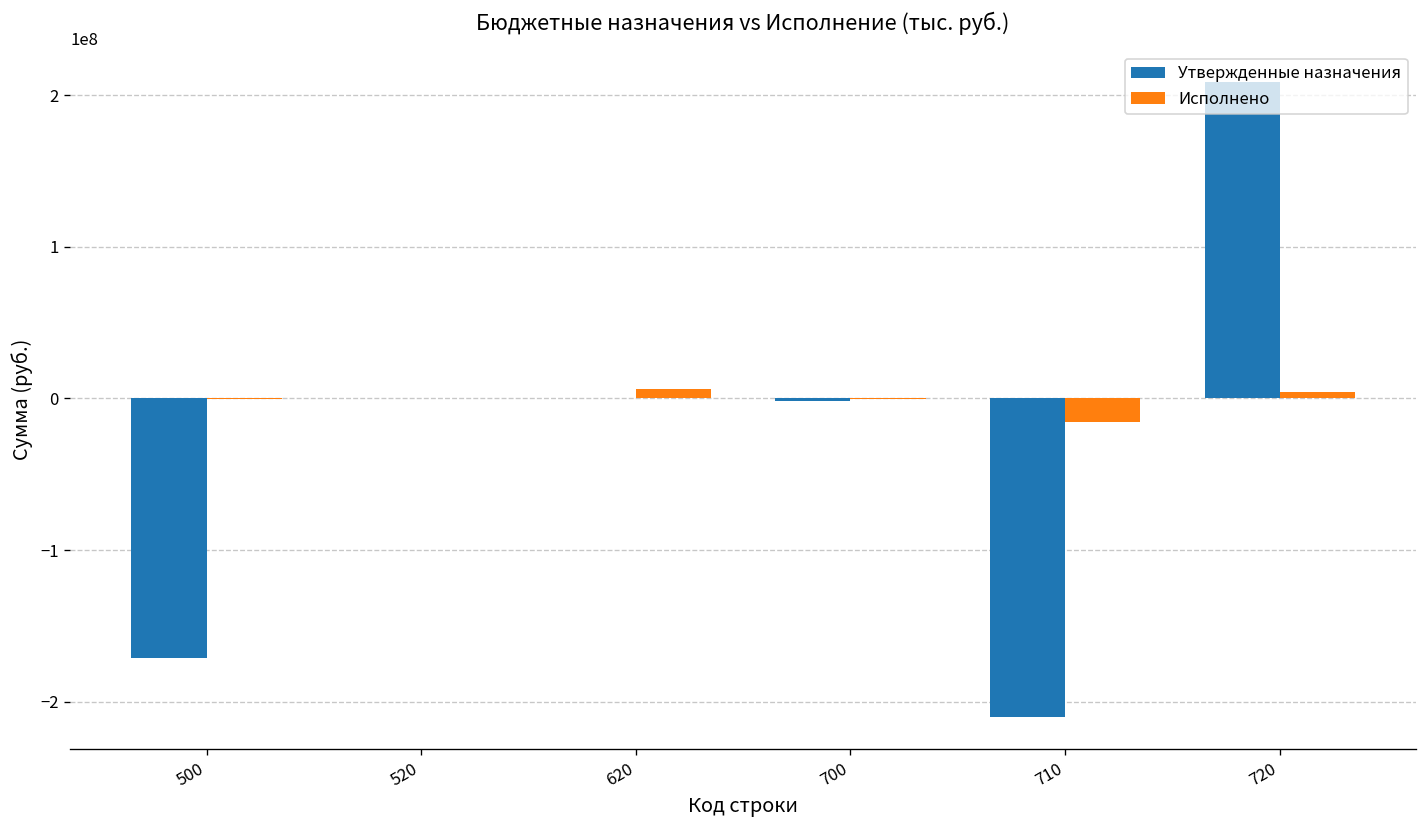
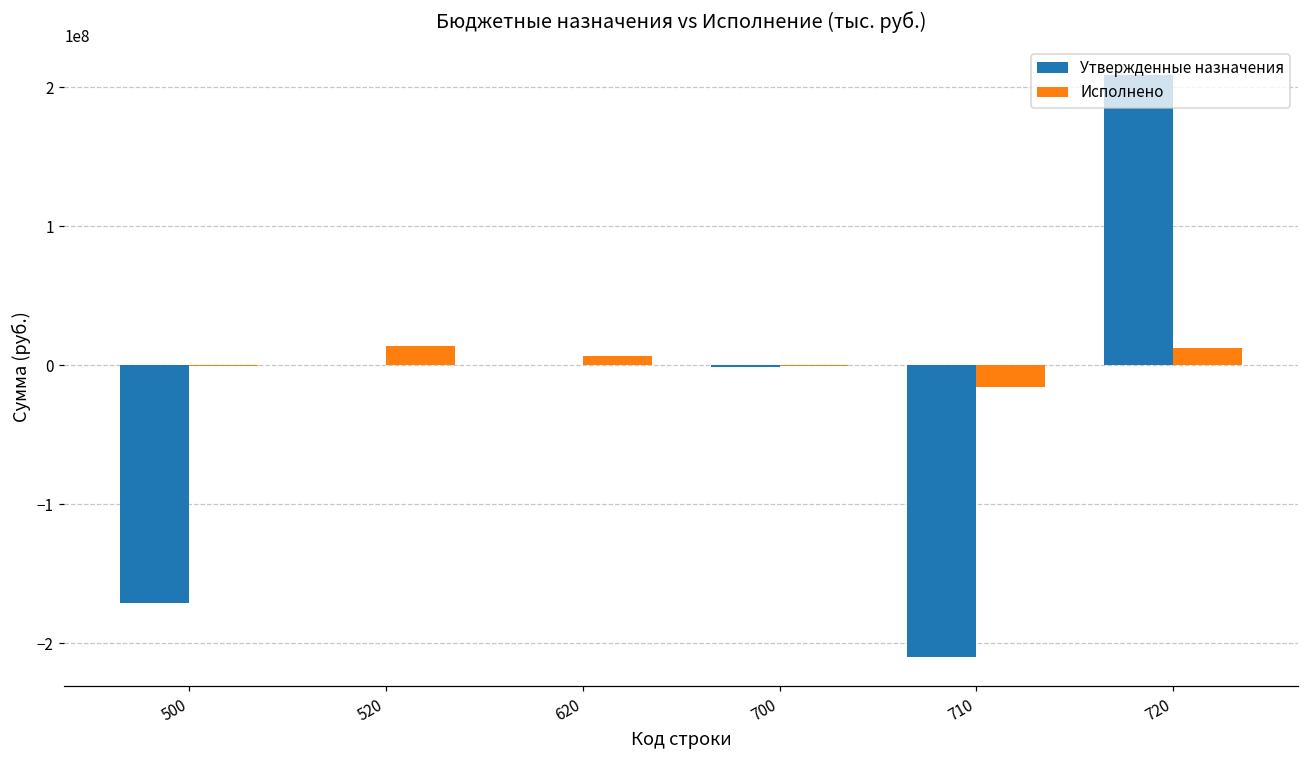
Исполнено, 520: 0 -> 14000000
Исполнено, 720: 4000000 -> 12000000
